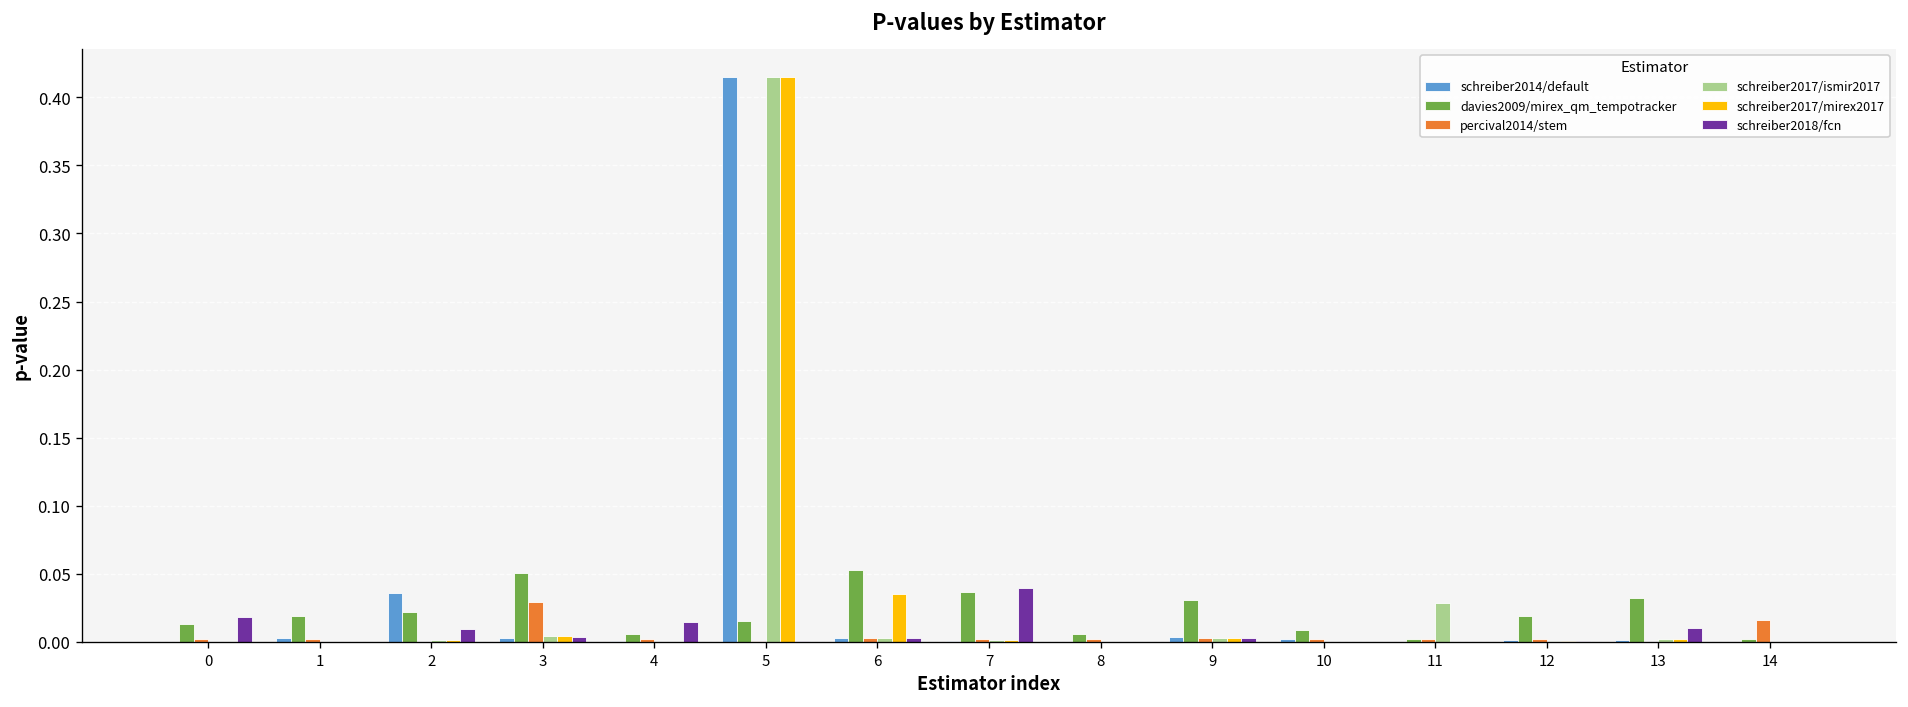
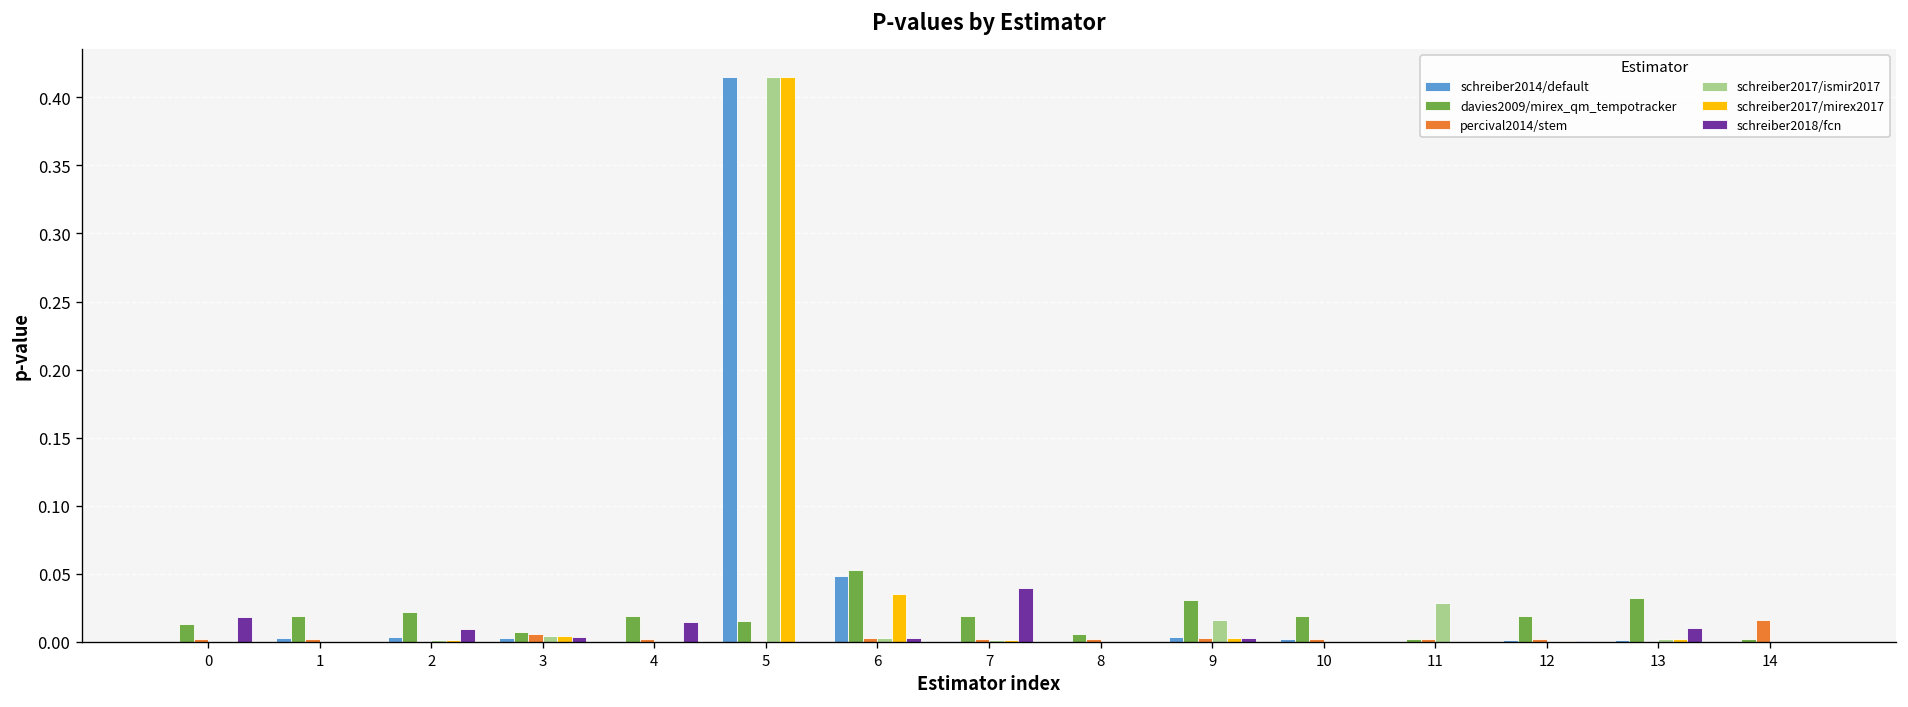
schreiber2014/default, 2: 0.036 -> 0.003
davies2009/mirex_qm_tempotracker, 3: 0.050 -> 0.007
percival2014/stem, 3: 0.029 -> 0.006
davies2009/mirex_qm_tempotracker, 4: 0.006 -> 0.019
schreiber2014/default, 6: 0.003 -> 0.048
davies2009/mirex_qm_tempotracker, 7: 0.037 -> 0.019
schreiber2017/ismir2017, 9: 0.003 -> 0.016
davies2009/mirex_qm_tempotracker, 10: 0.008 -> 0.019
